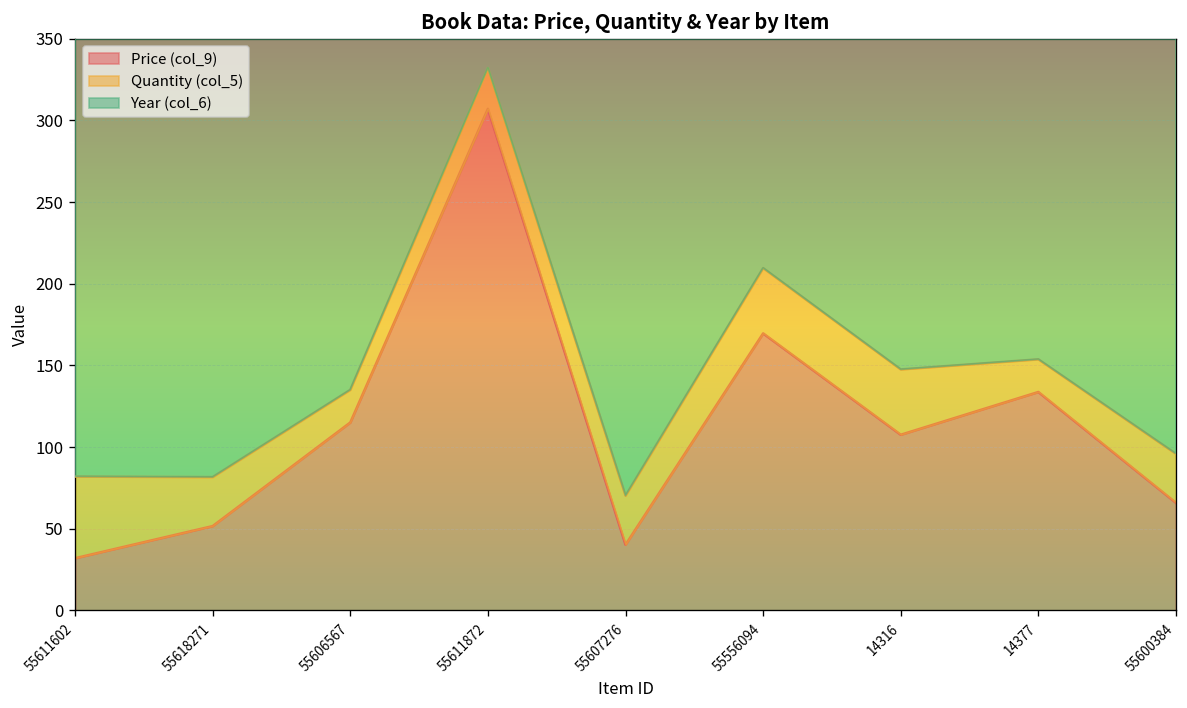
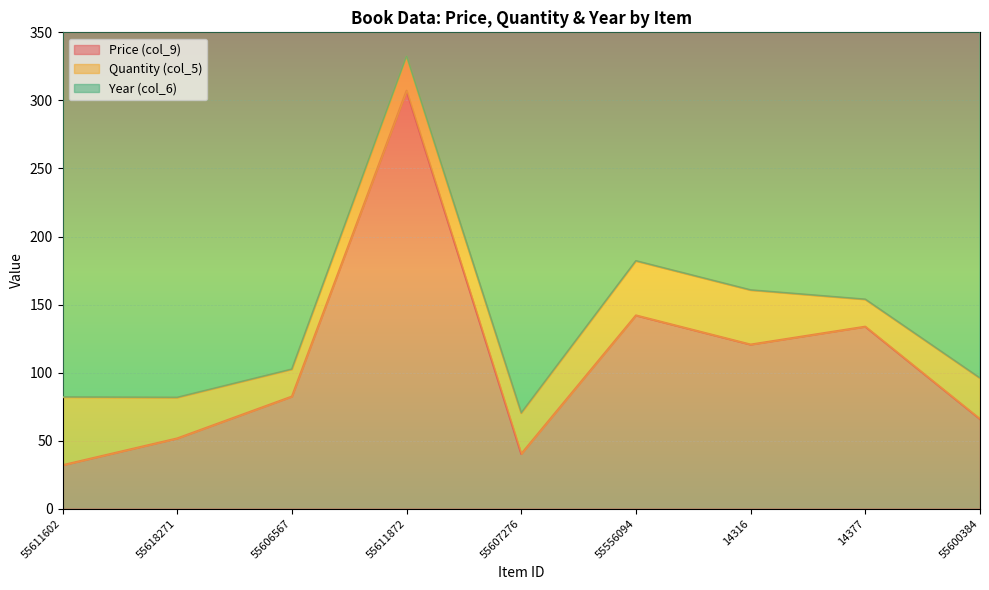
Price (col_9), 55606567: 115 -> 82
Price (col_9), 55556094: 170 -> 142
Price (col_9), 14316: 108 -> 121
